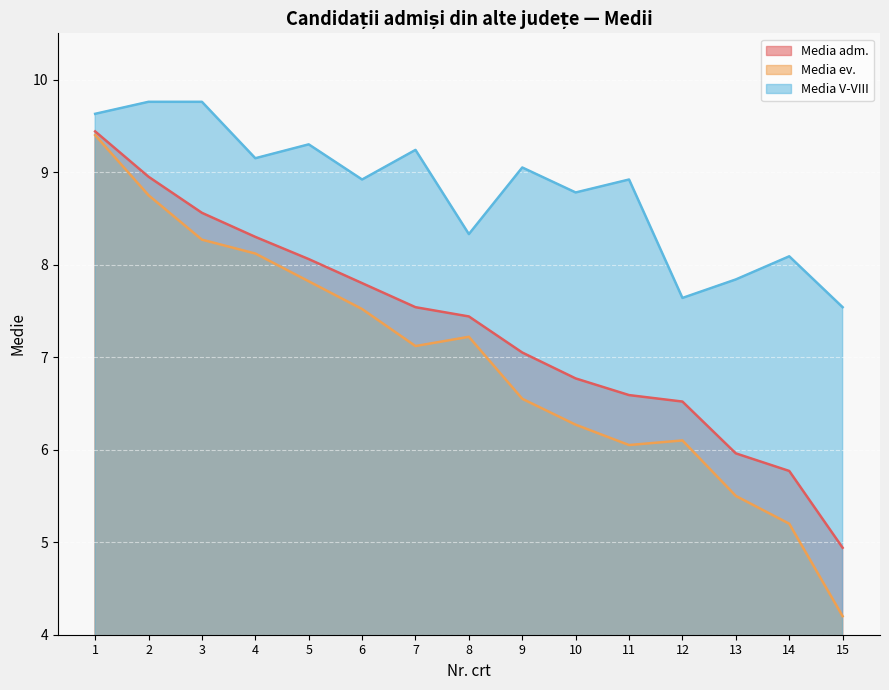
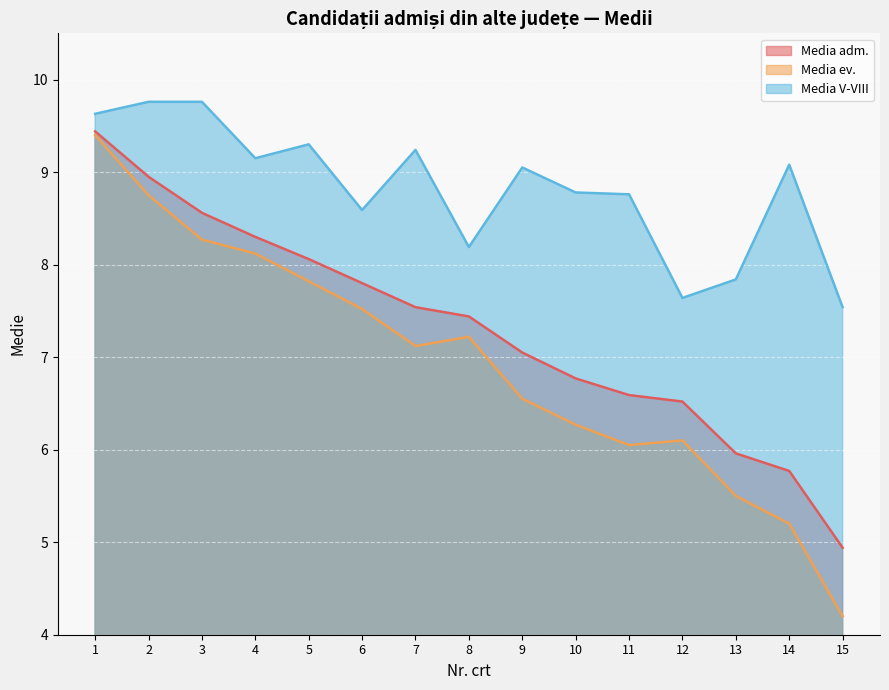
Media V-VIII, 6: 8.9 -> 8.6
Media V-VIII, 8: 8.3 -> 8.2
Media V-VIII, 11: 8.9 -> 8.8
Media V-VIII, 14: 8.1 -> 9.1
